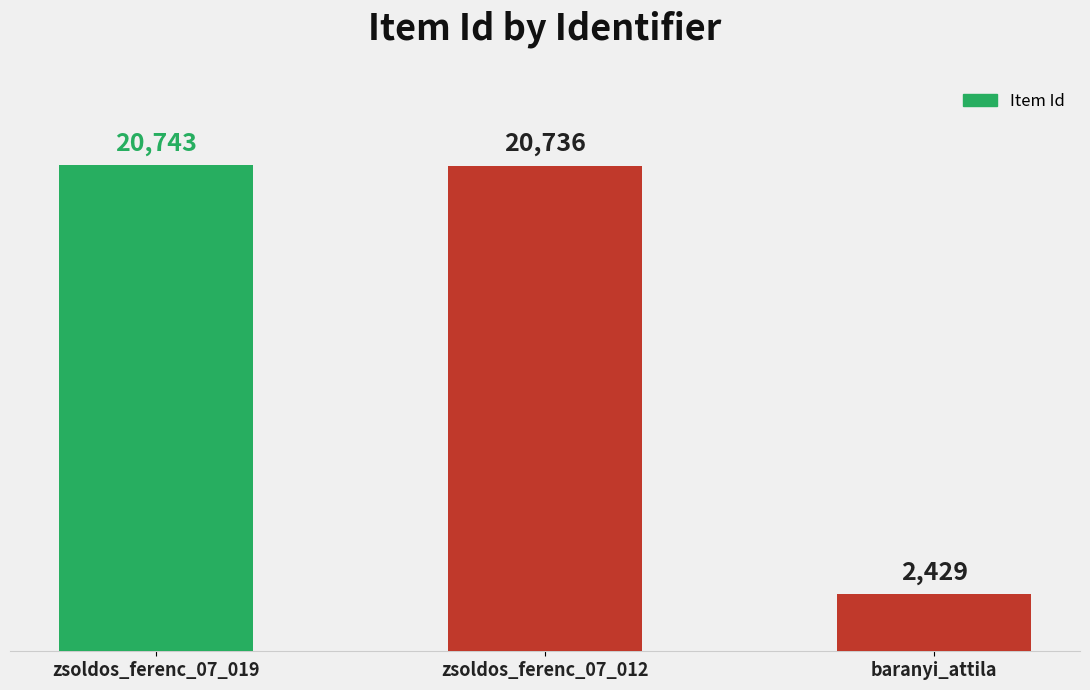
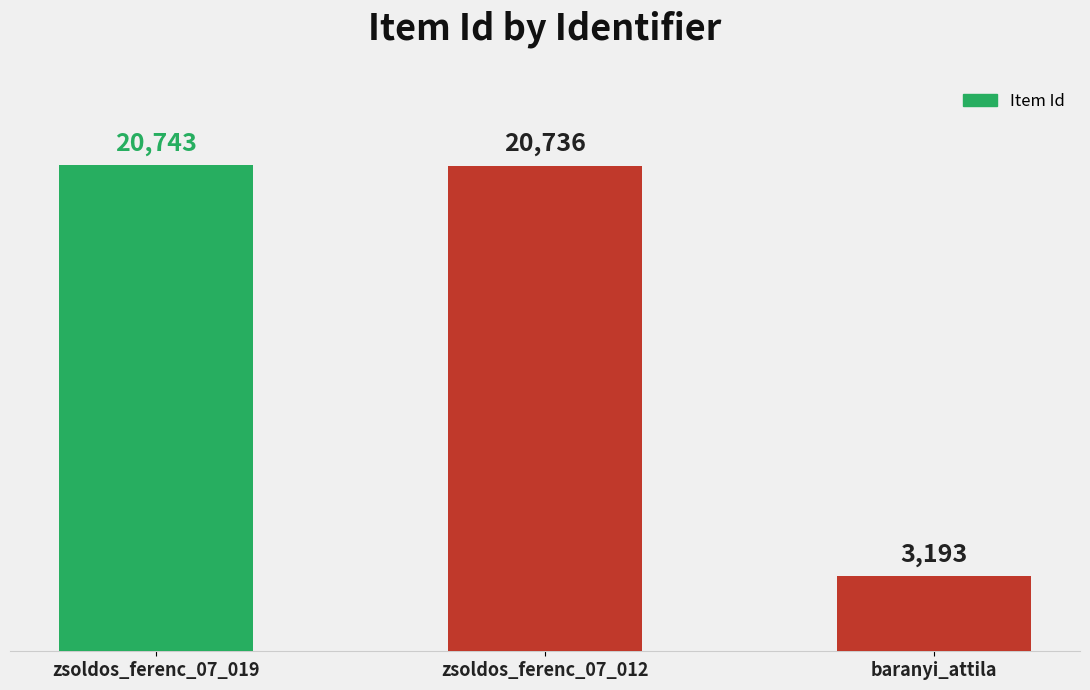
baranyi_attila: 2,429 -> 3,193
